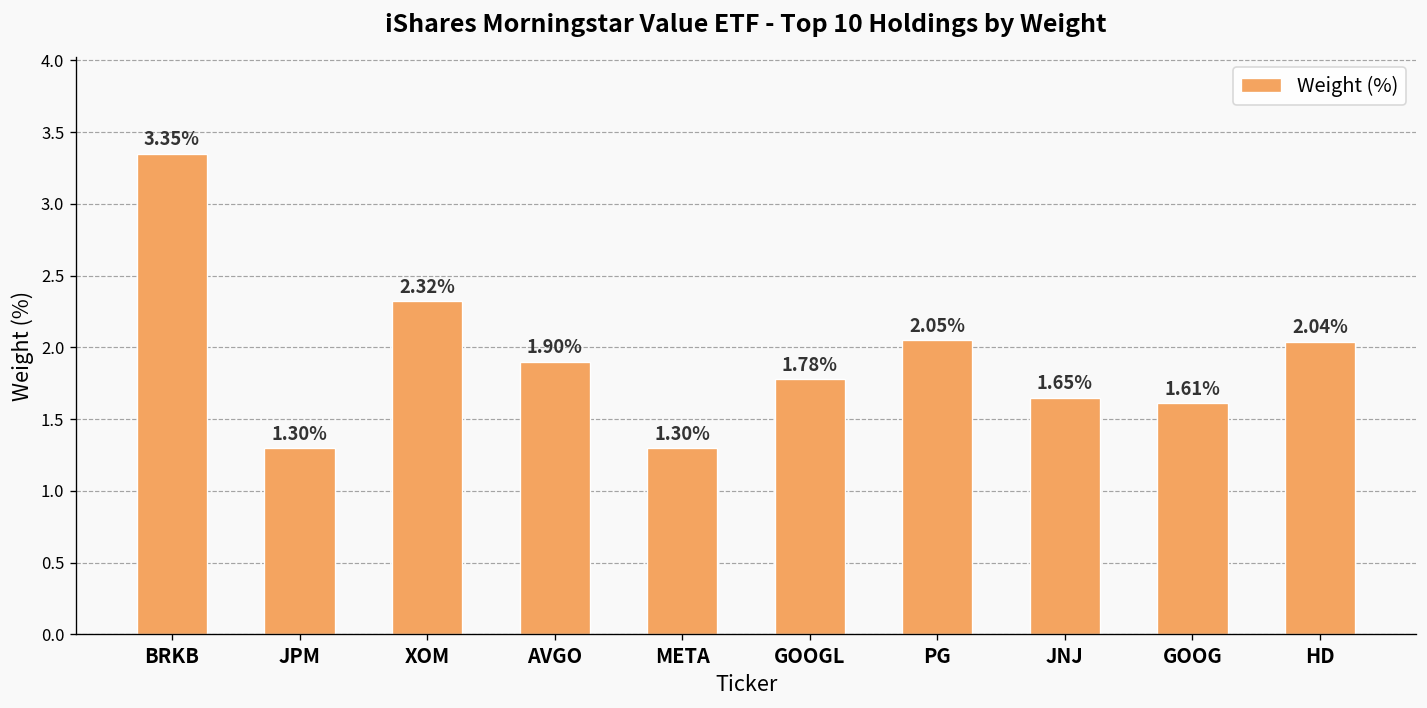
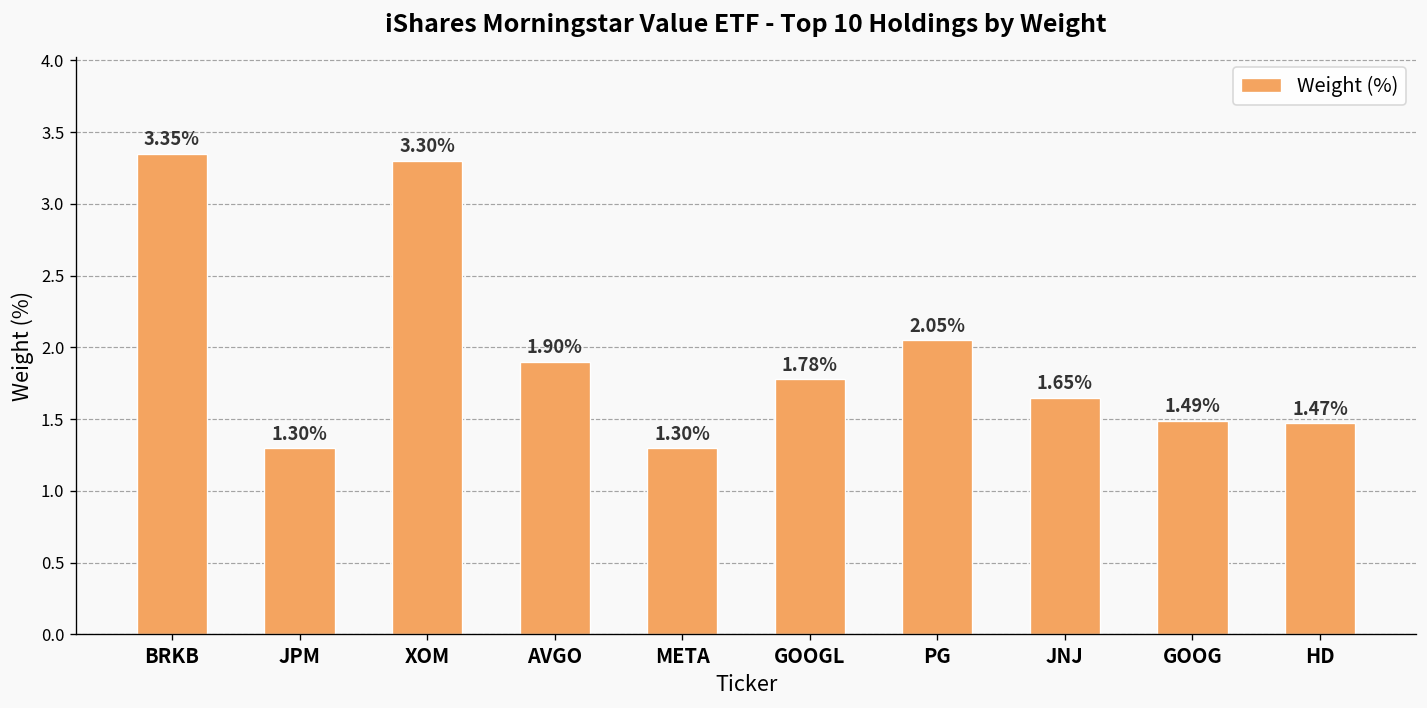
XOM: 2.32% -> 3.30%
GOOG: 1.61% -> 1.49%
HD: 2.04% -> 1.47%
